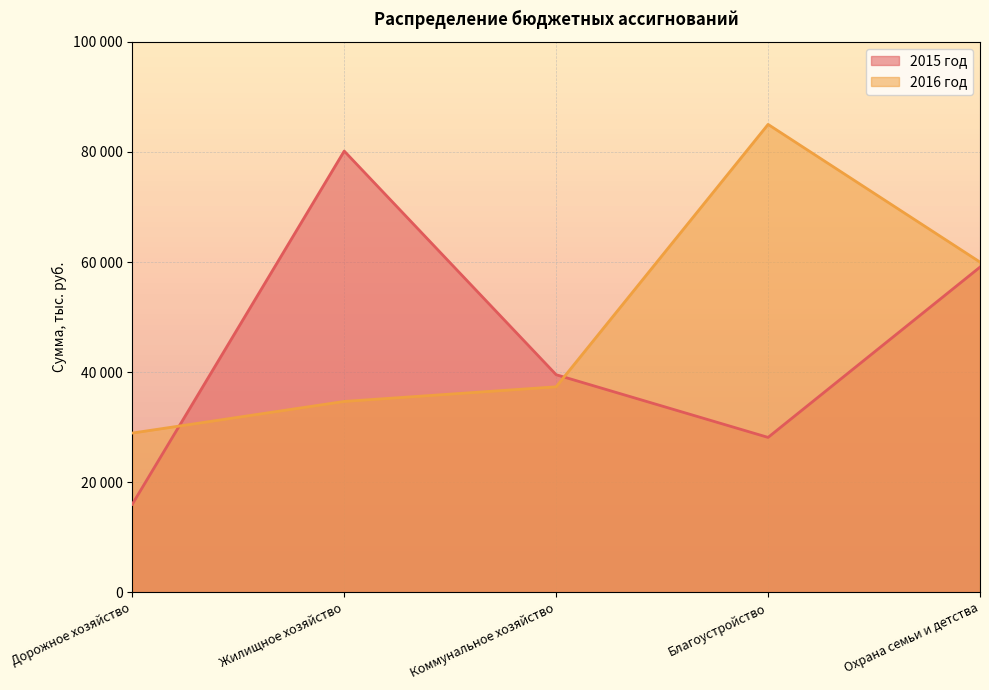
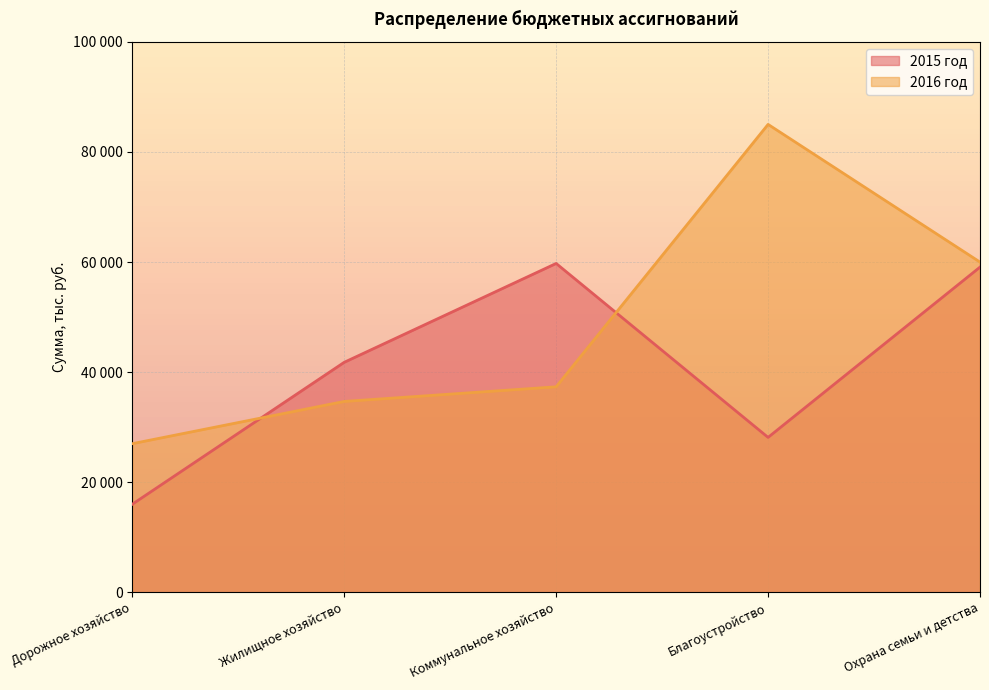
2016 год, Дорожное хозяйство: 29000 -> 27000
2015 год, Жилищное хозяйство: 80000 -> 42000
2015 год, Коммунальное хозяйство: 40000 -> 60000
